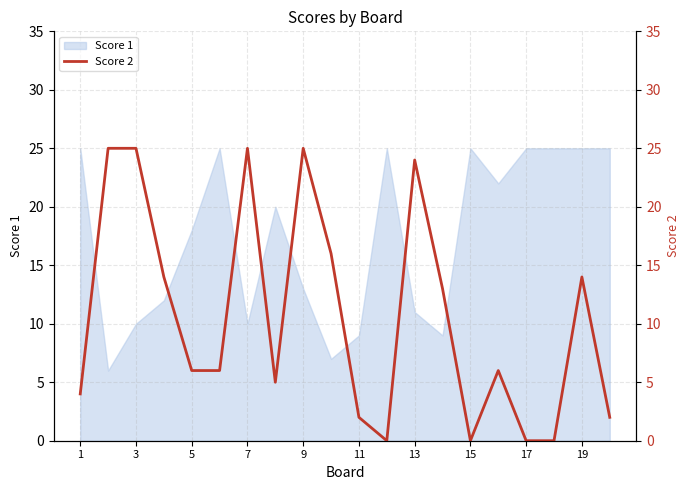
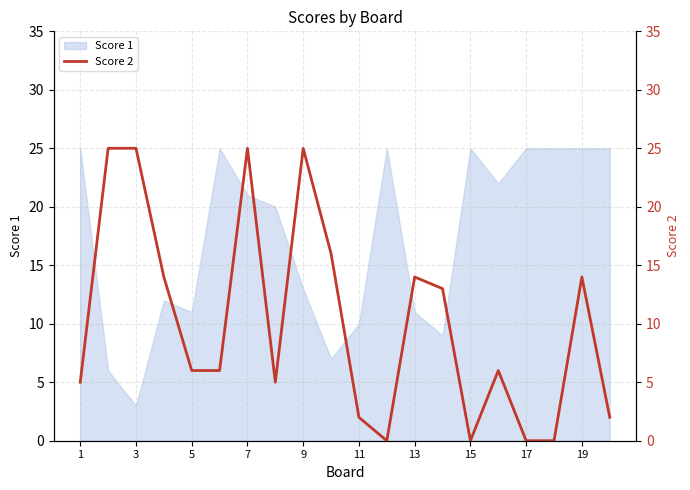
Score 1, 3: 10 -> 3
Score 1, 5: 18 -> 11
Score 1, 7: 10 -> 21
Score 1, 11: 9 -> 10
Score 2, 1: 4 -> 5
Score 2, 13: 24 -> 14
